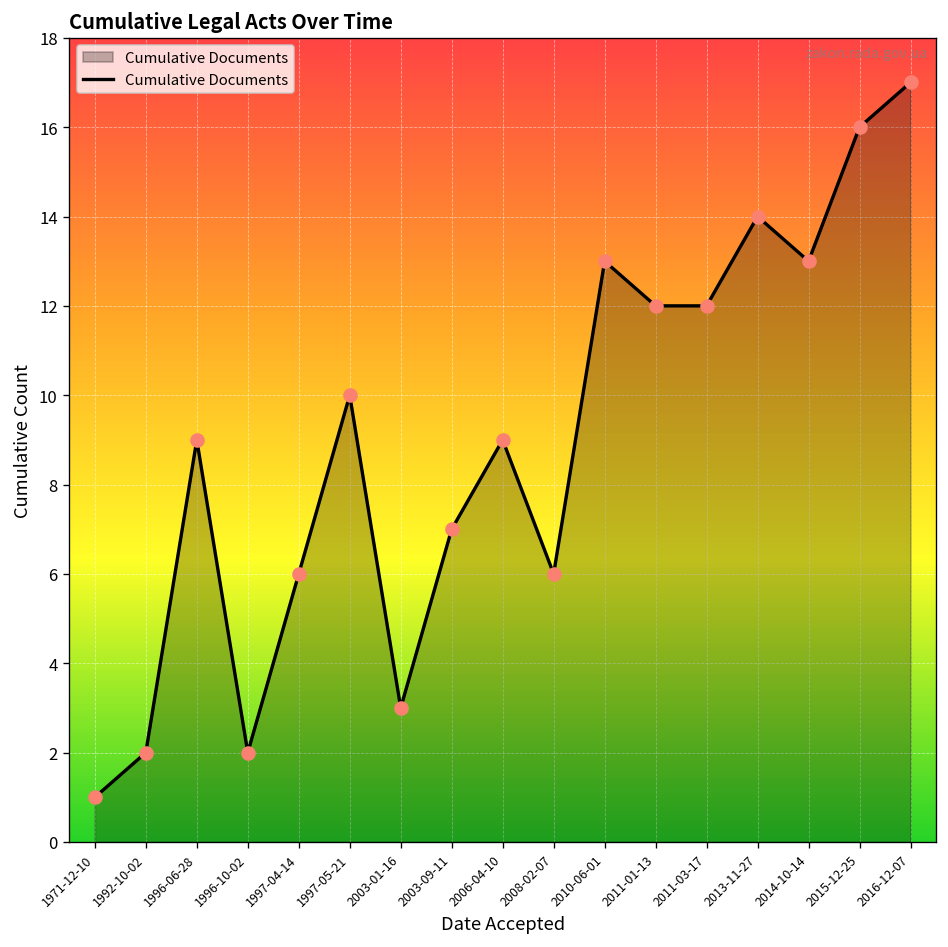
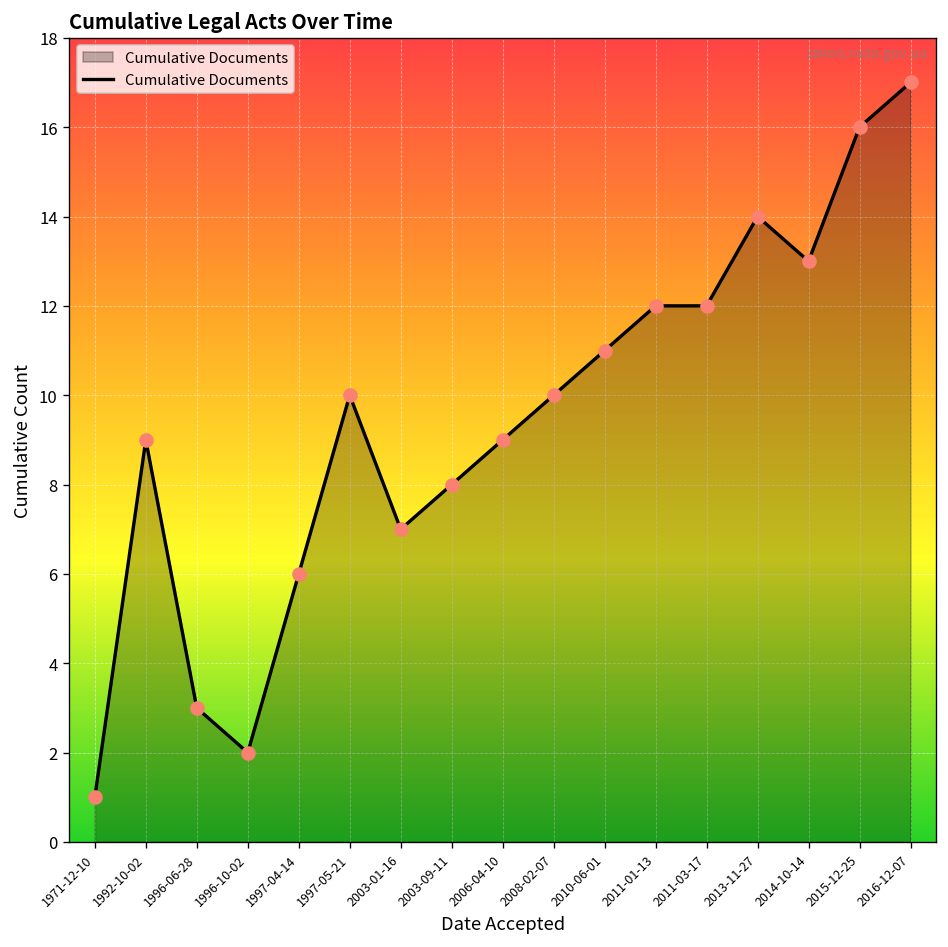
1992-10-02: 2 -> 9
1996-06-28: 9 -> 3
2003-01-16: 3 -> 7
2003-09-11: 7 -> 8
2008-02-07: 6 -> 10
2010-06-01: 13 -> 11
